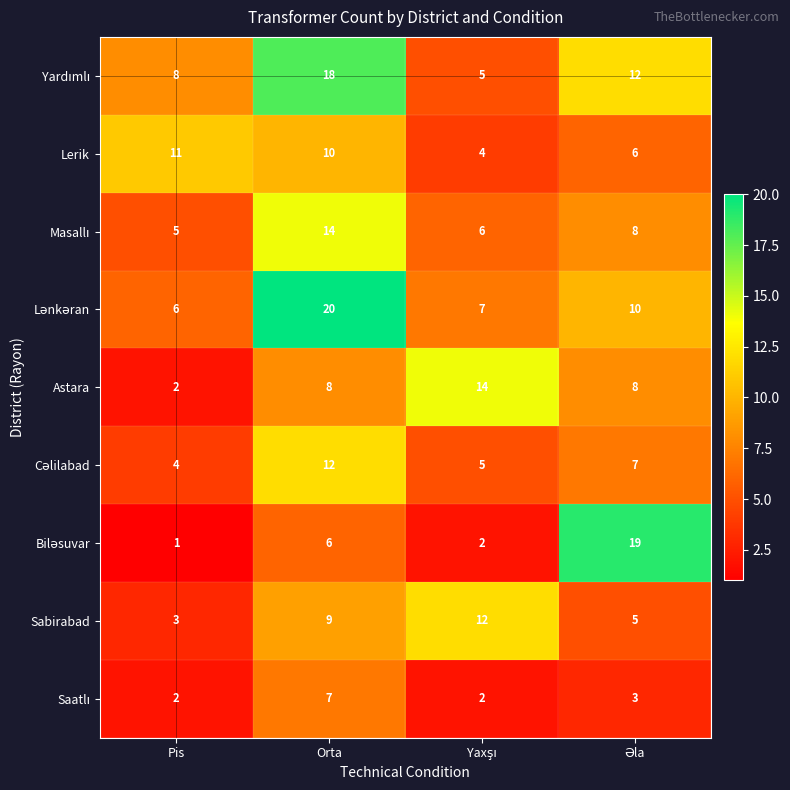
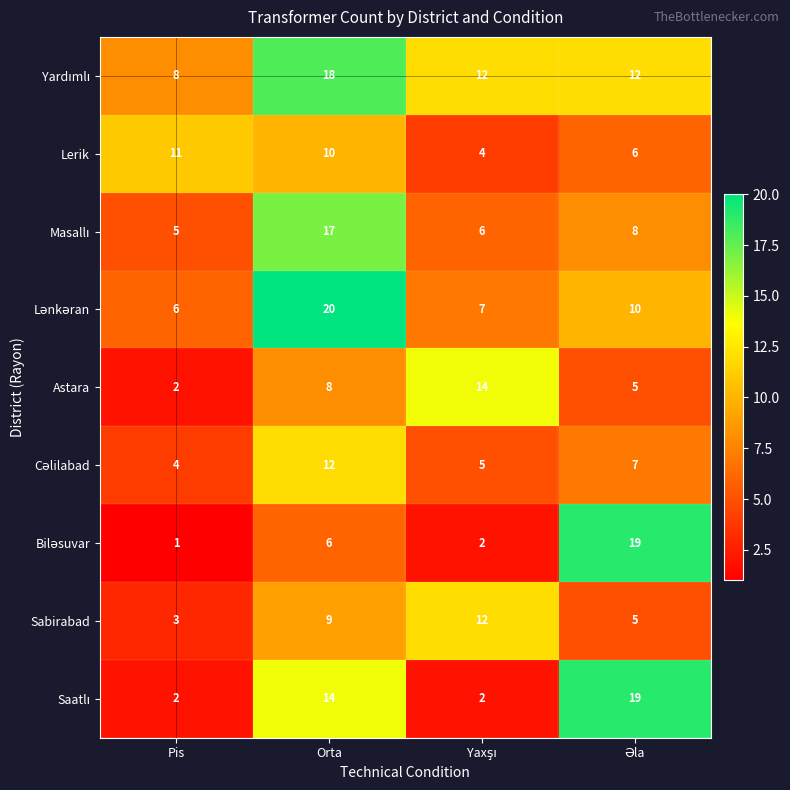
Yardımlı, Yaxşı: 5 -> 12
Masallı, Orta: 14 -> 17
Astara, Əla: 8 -> 5
Saatlı, Orta: 7 -> 14
Saatlı, Əla: 3 -> 19
